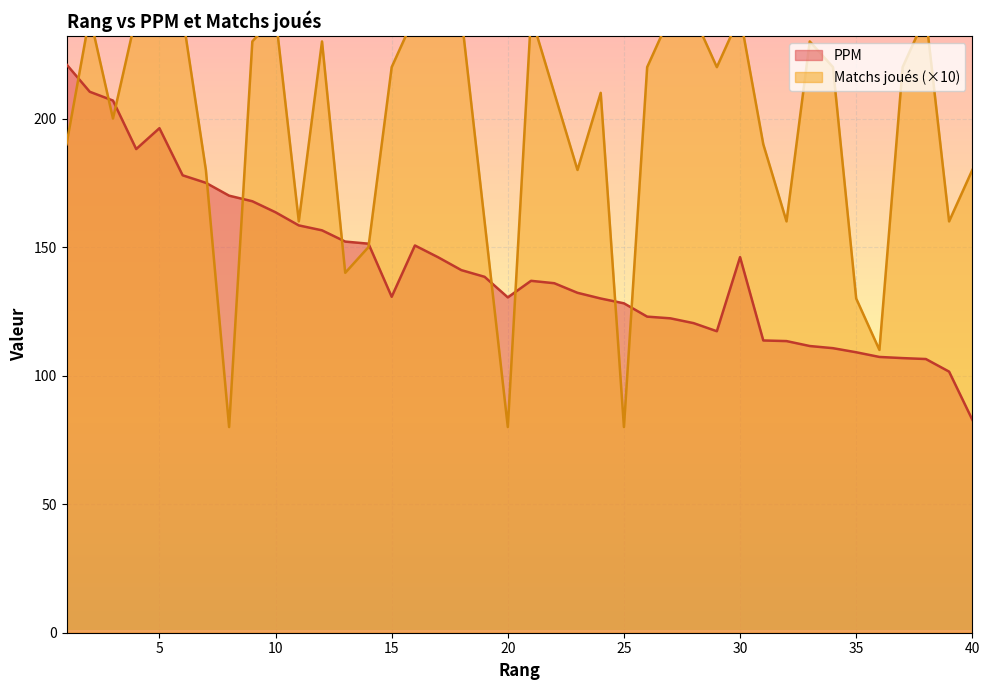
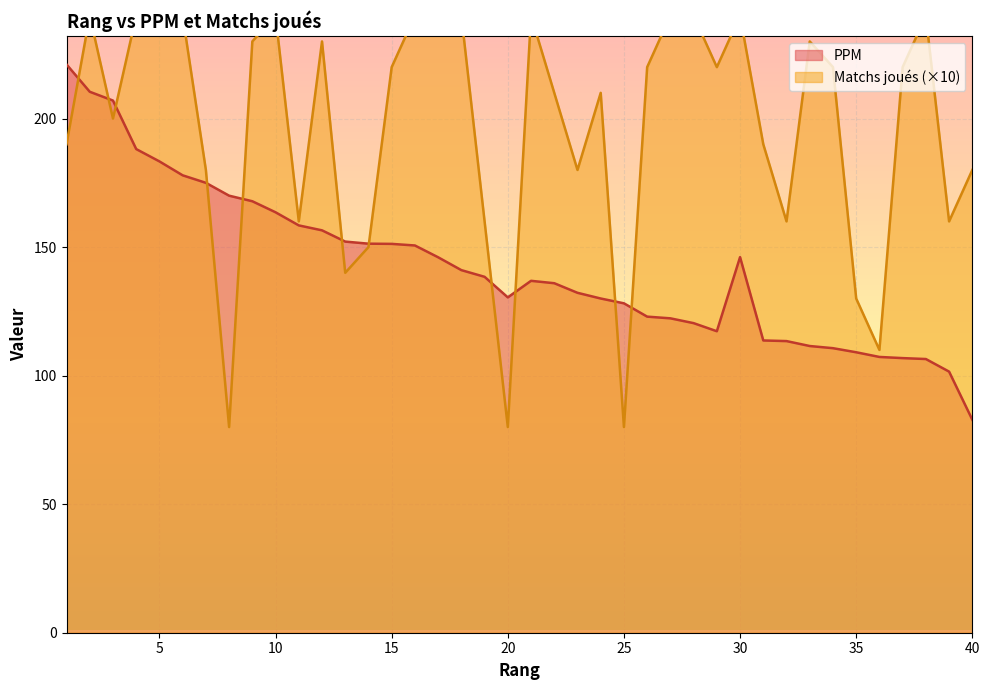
PPM, 5: 196 -> 183
PPM, 15: 131 -> 151
